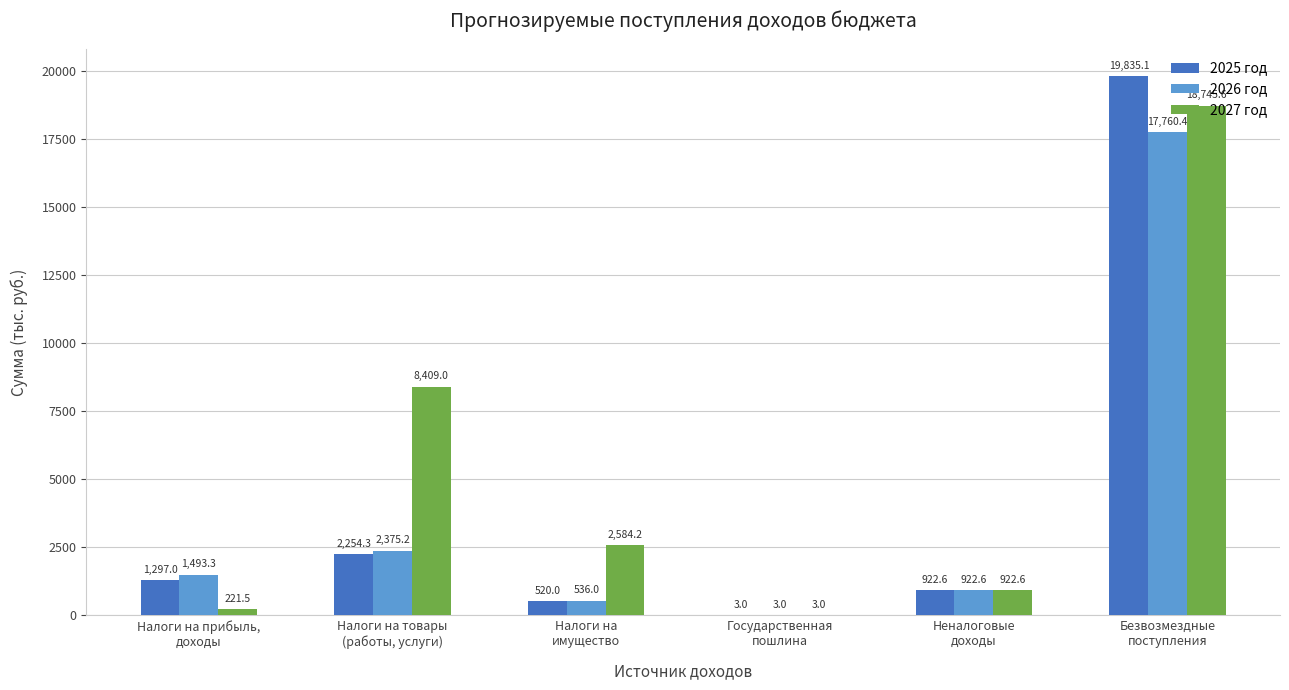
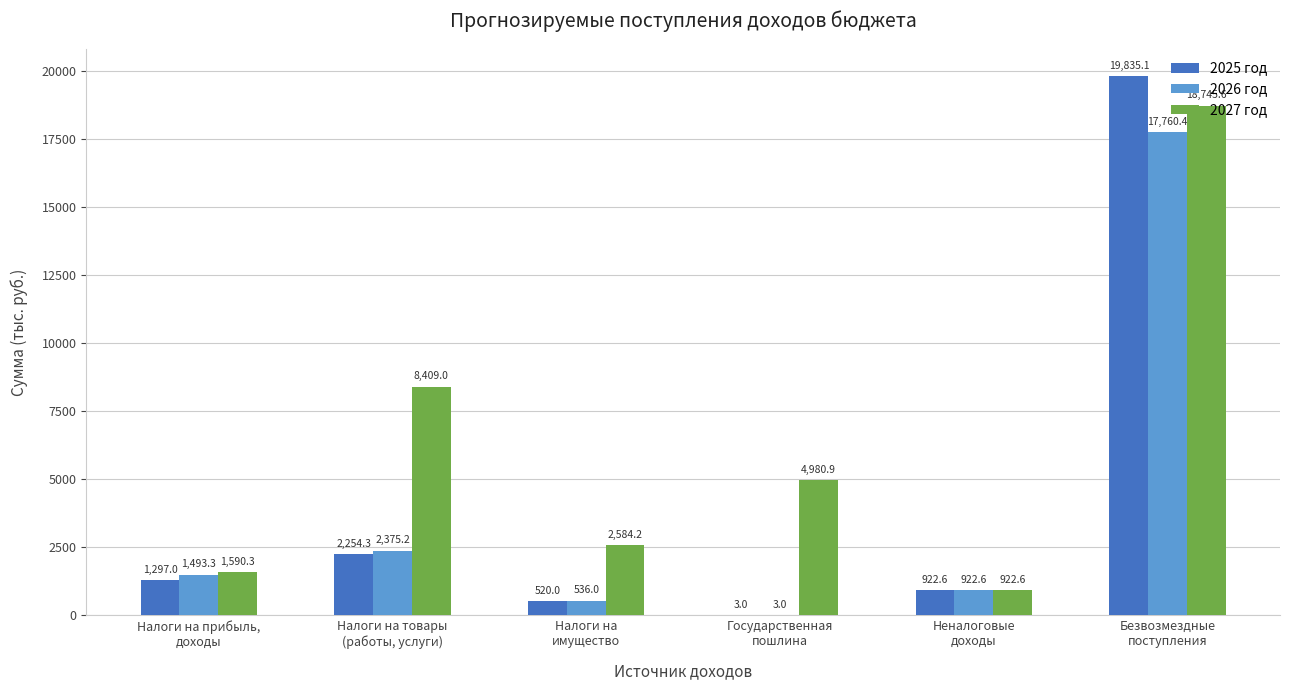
2027 год, Налоги на прибыль, доходы: 221.5 -> 1,590.3
2027 год, Государственная пошлина: 3.0 -> 4,980.9
